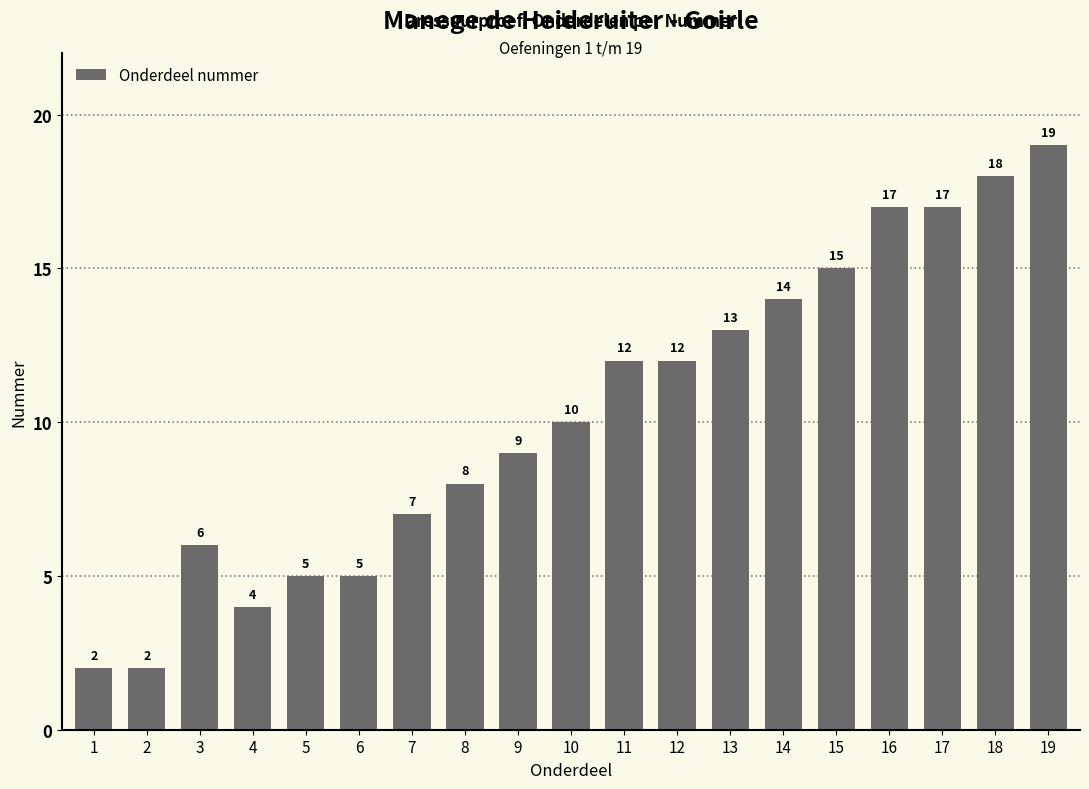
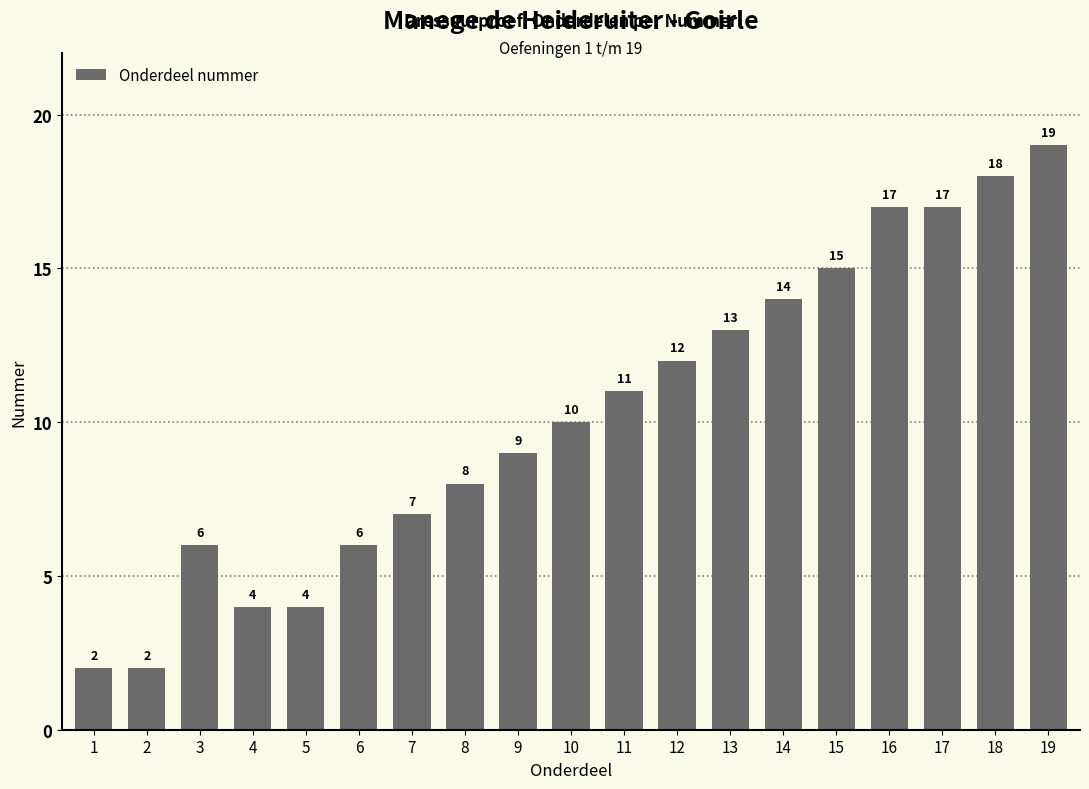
5: 5 -> 4
6: 5 -> 6
11: 12 -> 11
